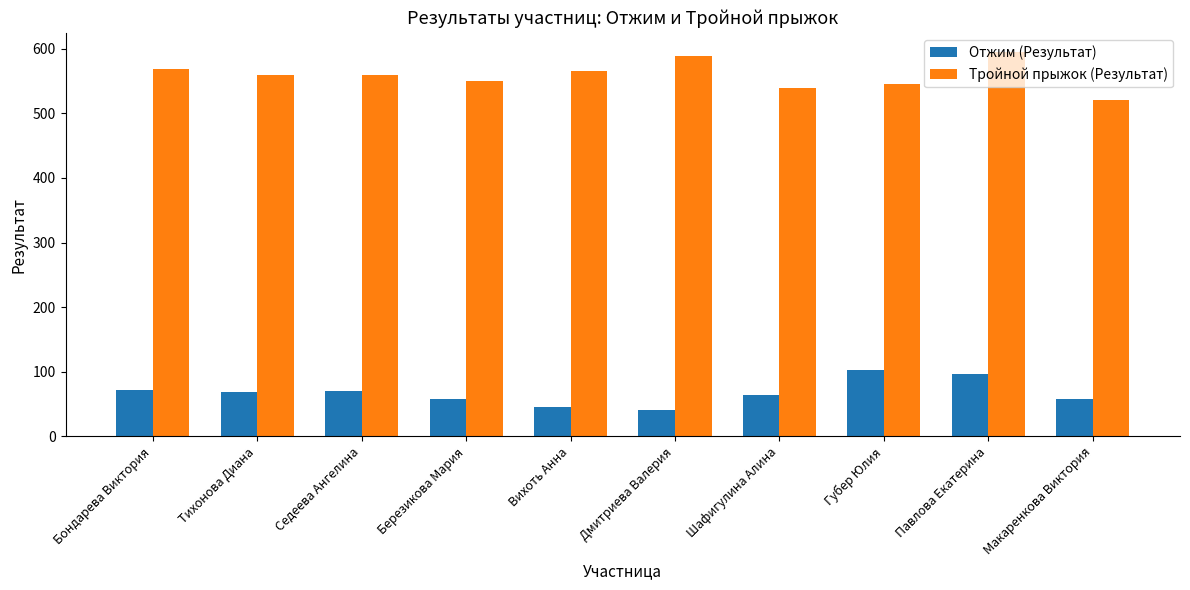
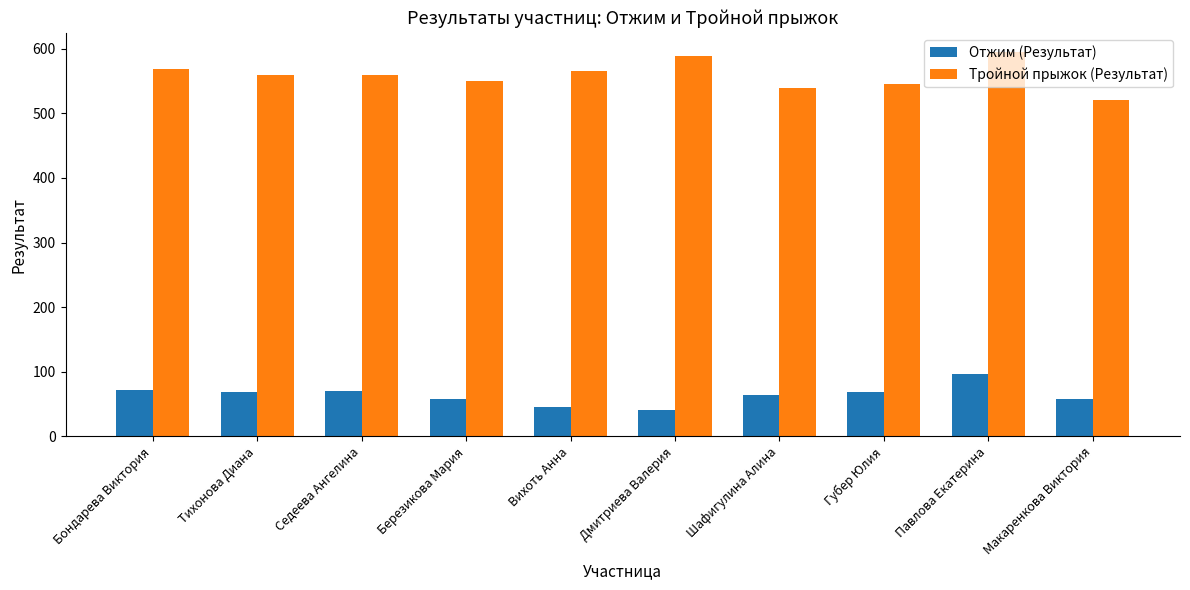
Отжим (Результат), Губер Юлия: 100 -> 70
